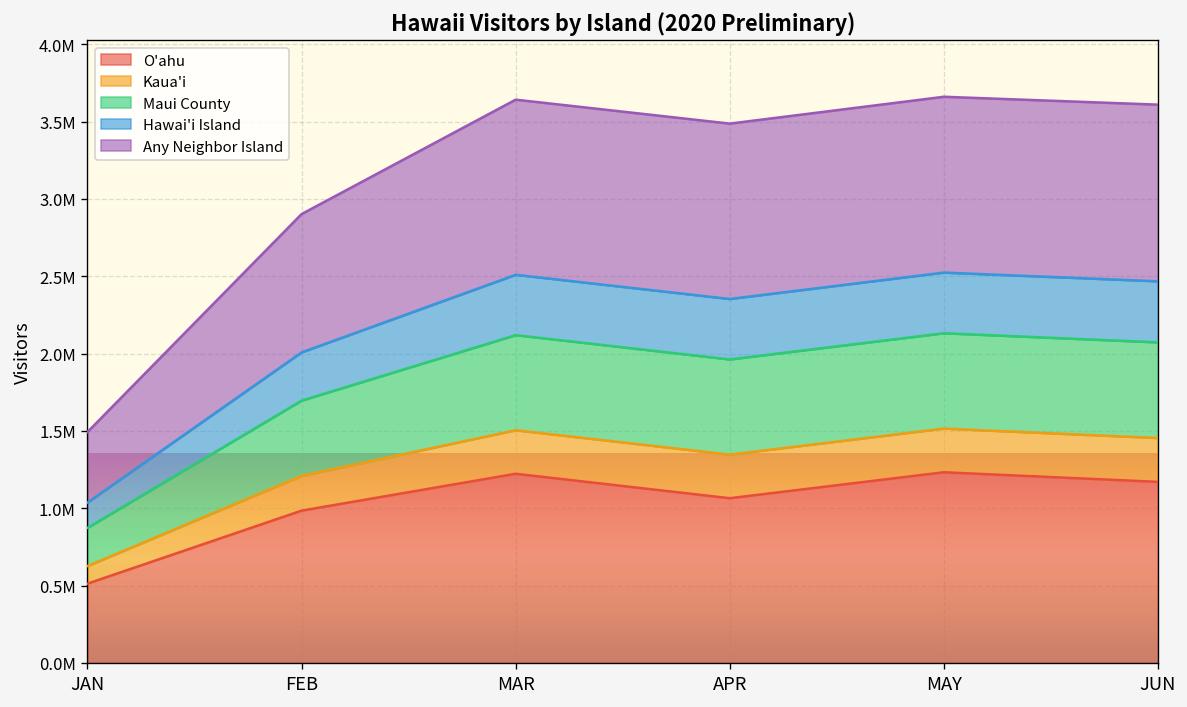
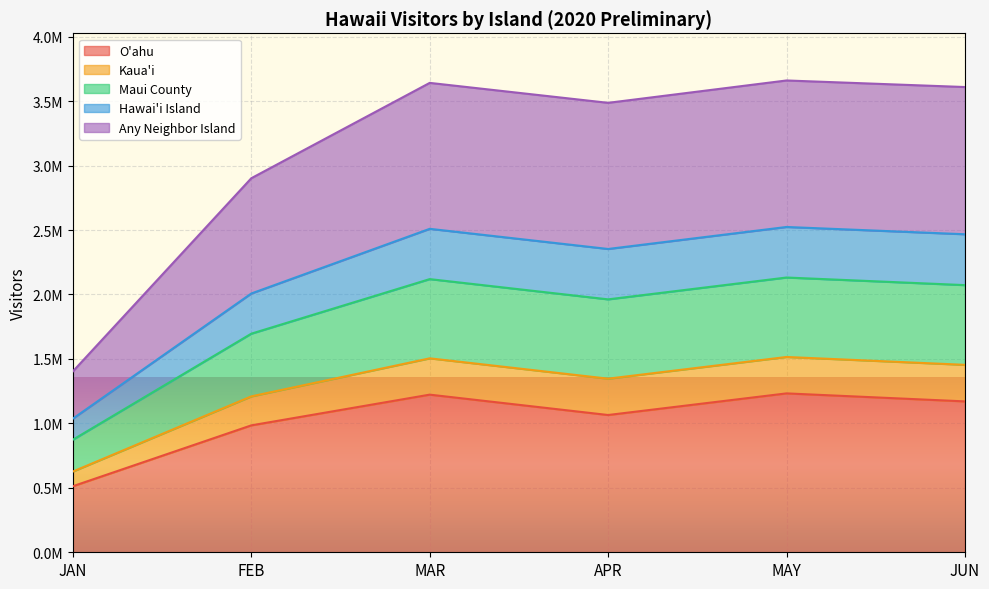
Any Neighbor Island, JAN: 460000 -> 370000
